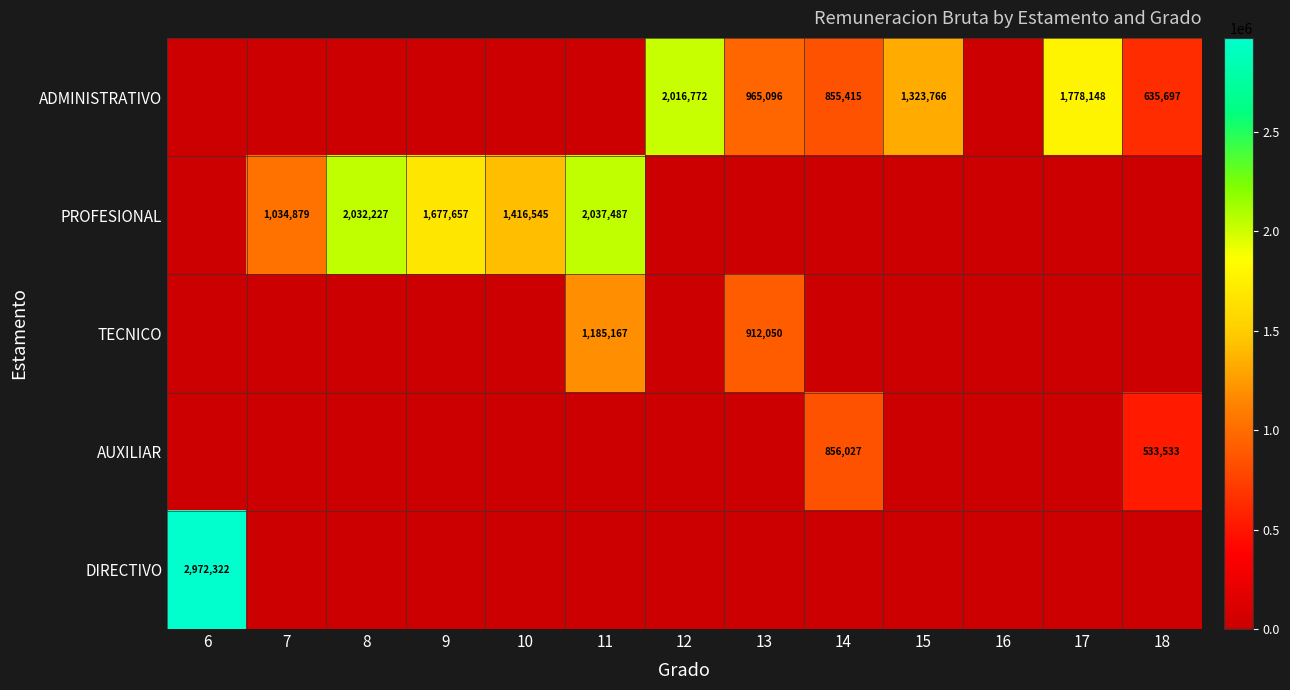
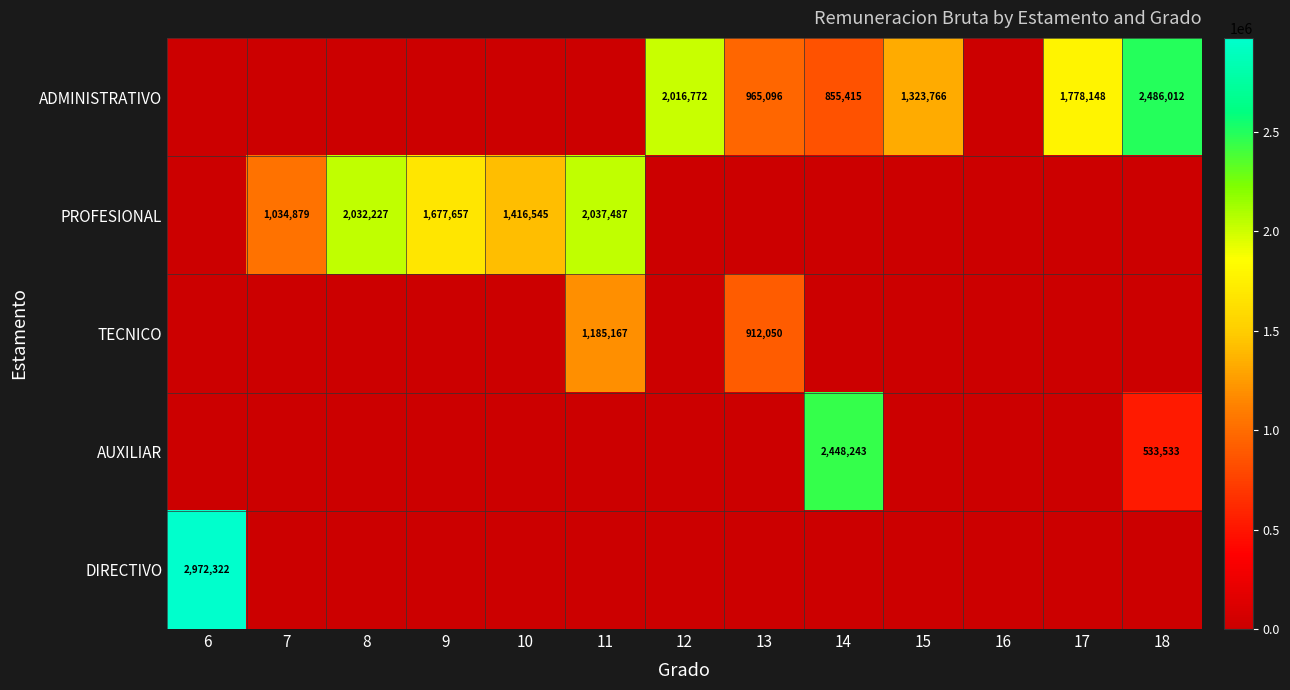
ADMINISTRATIVO, 18: 635,697 -> 2,486,012
AUXILIAR, 14: 856,027 -> 2,448,243
